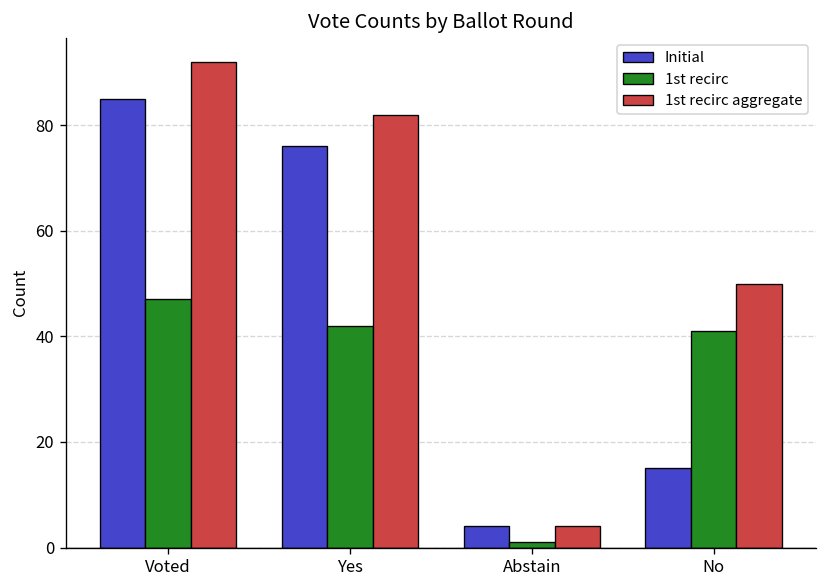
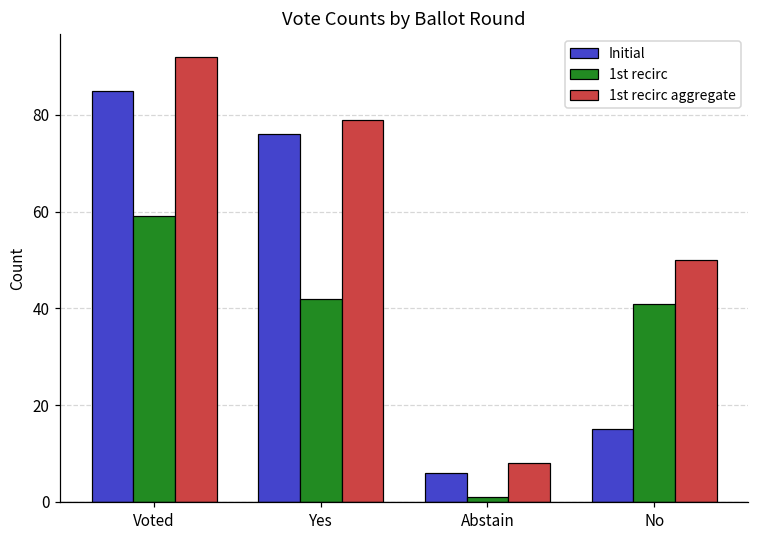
1st recirc, Voted: 47 -> 59
1st recirc aggregate, Yes: 82 -> 79
Initial, Abstain: 4 -> 6
1st recirc aggregate, Abstain: 4 -> 8
